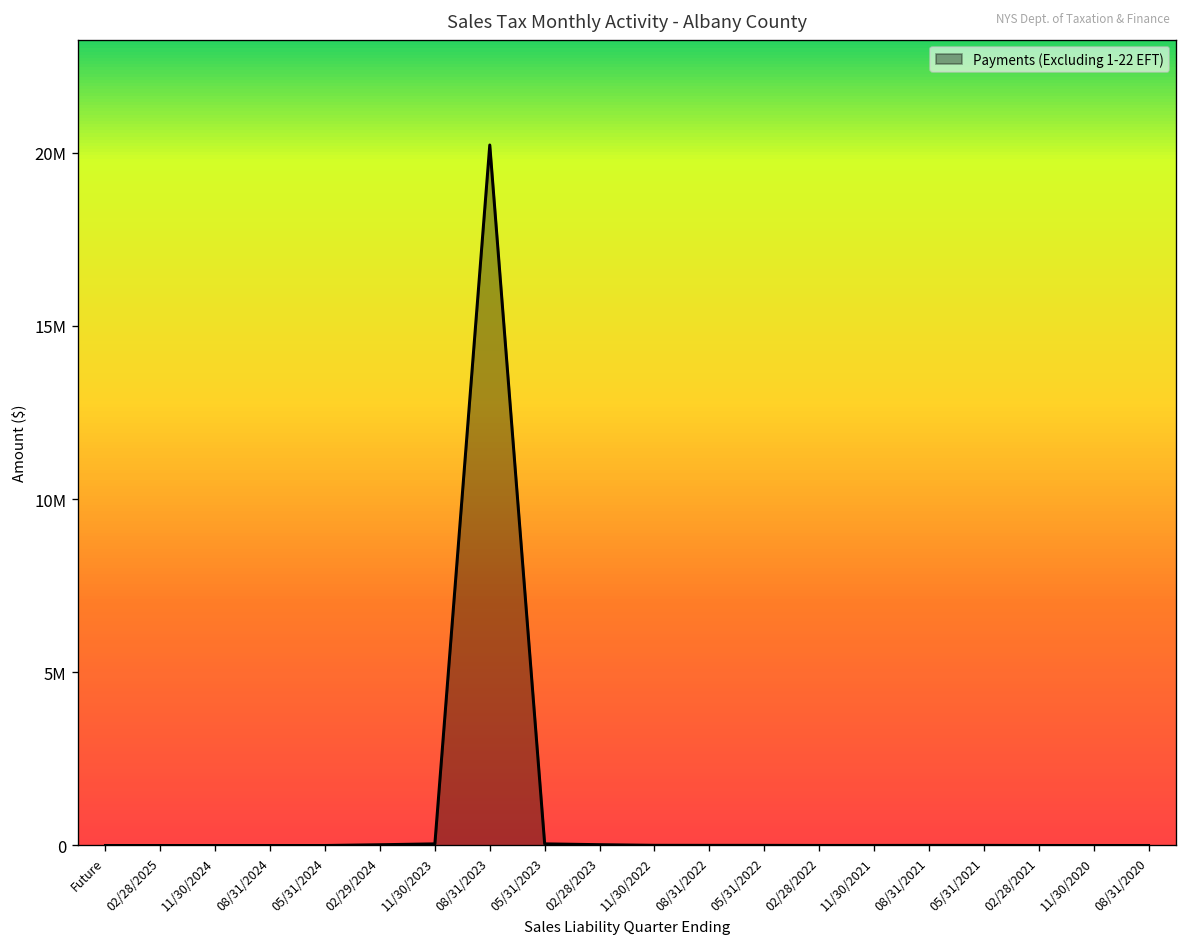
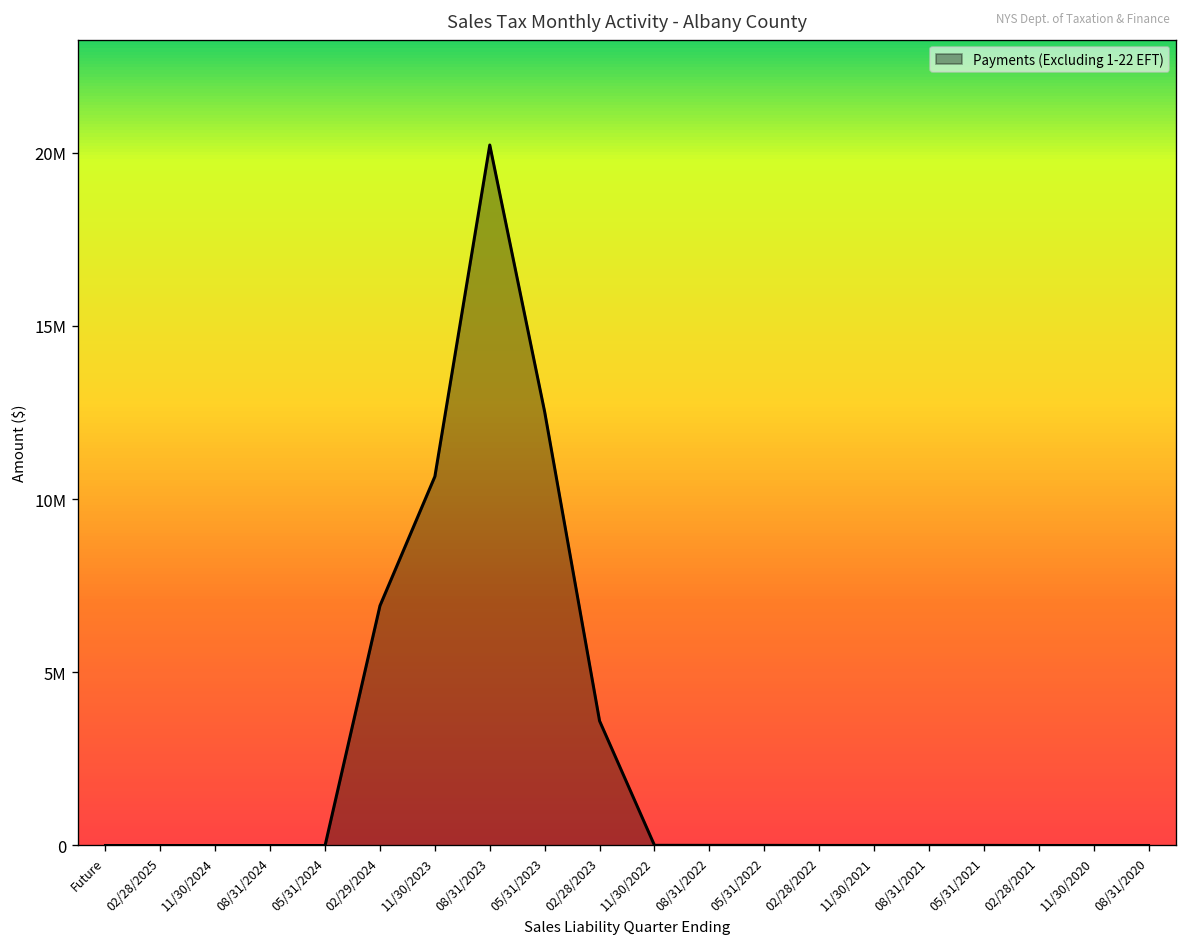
02/29/2024: 0 -> 6900000
11/30/2023: 0 -> 10700000
05/31/2023: 0 -> 12500000
02/28/2023: 0 -> 3600000
